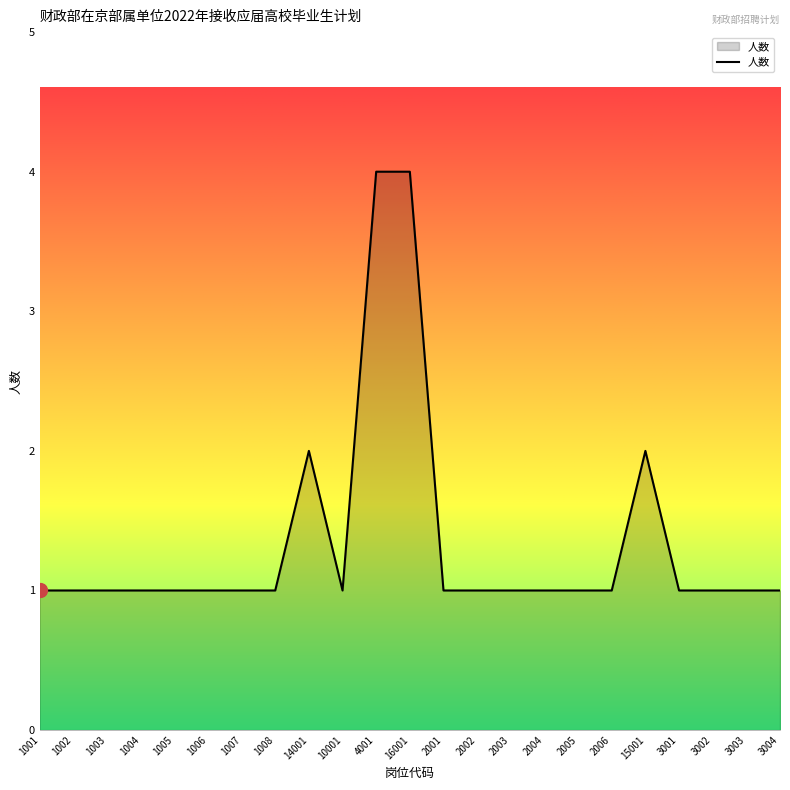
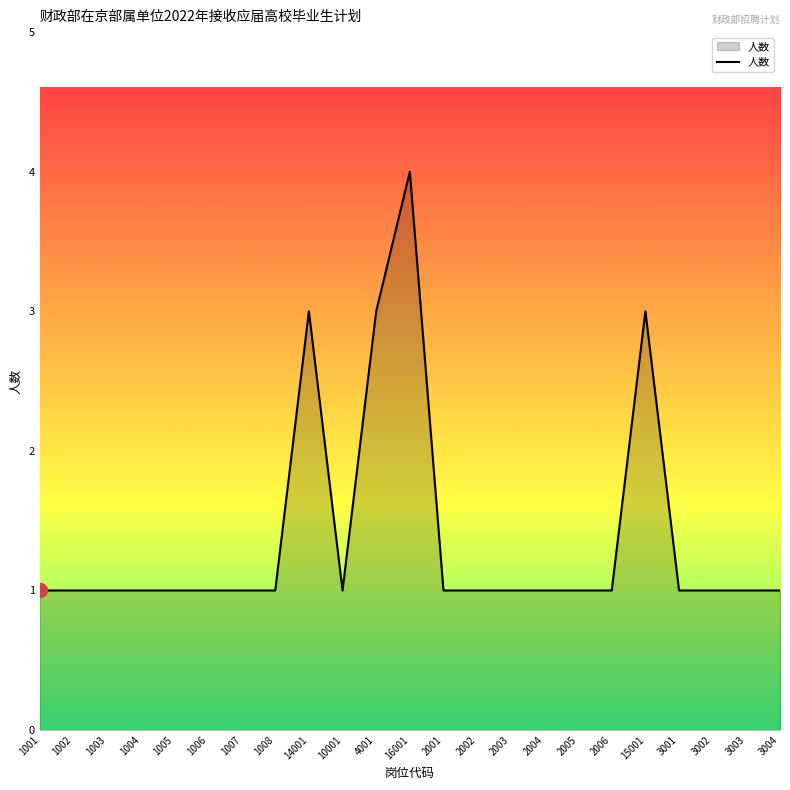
人数, 14001: 2 -> 3
人数, 4001: 4 -> 3
人数, 15001: 2 -> 3
